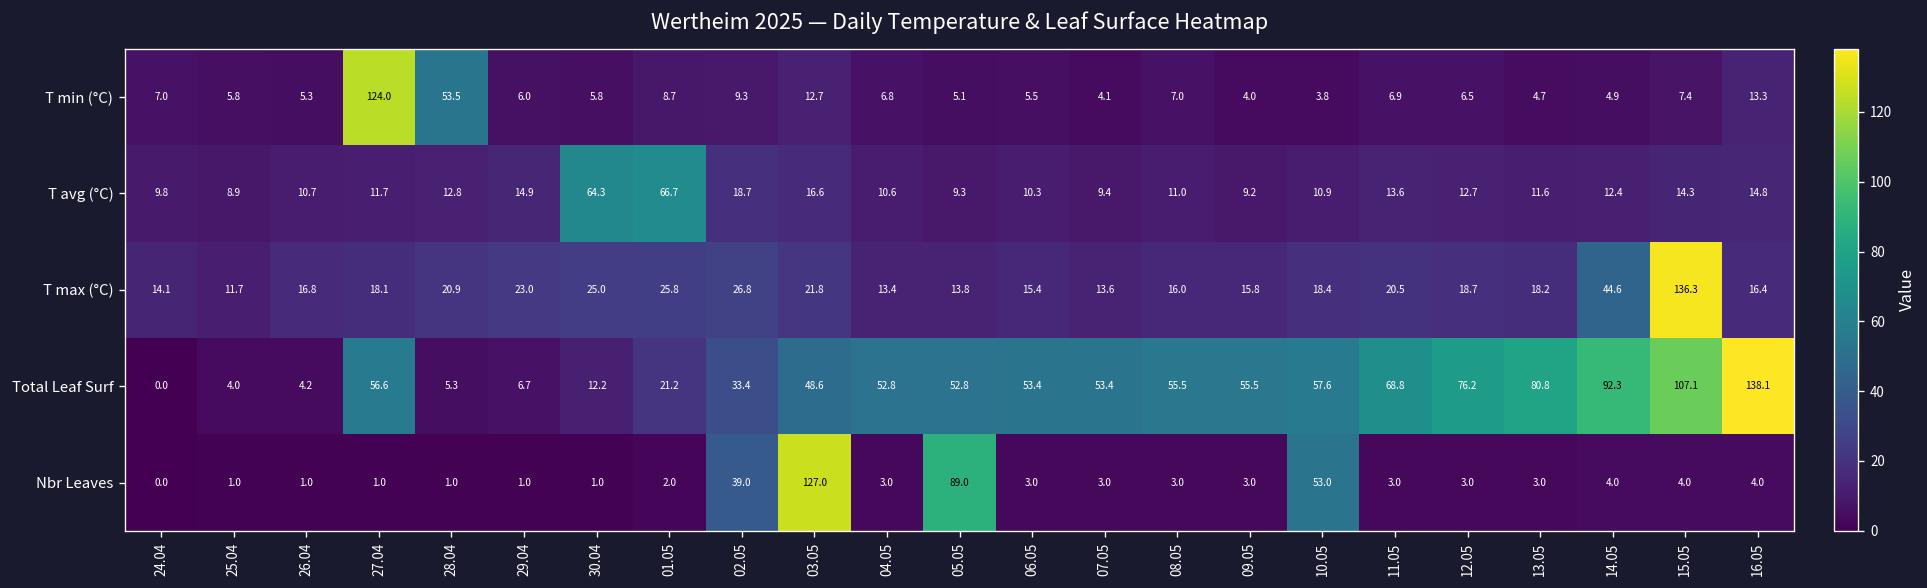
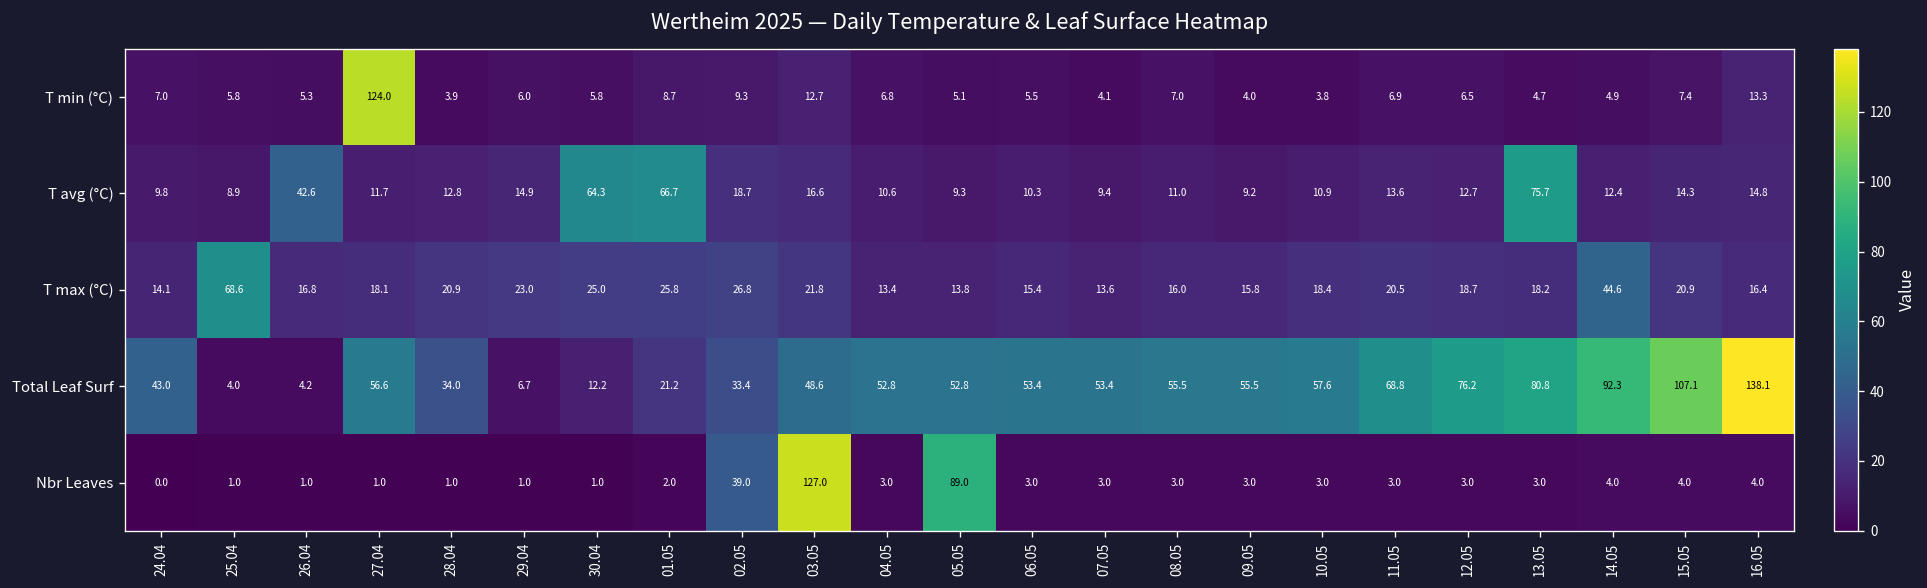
T min (°C), 28.04: 53.5 -> 3.9
T avg (°C), 26.04: 10.7 -> 42.6
T avg (°C), 13.05: 11.6 -> 75.7
T max (°C), 25.04: 11.7 -> 68.6
T max (°C), 15.05: 136.3 -> 20.9
Total Leaf Surf, 24.04: 0.0 -> 43.0
Total Leaf Surf, 28.04: 5.3 -> 34.0
Nbr Leaves, 10.05: 53.0 -> 3.0
